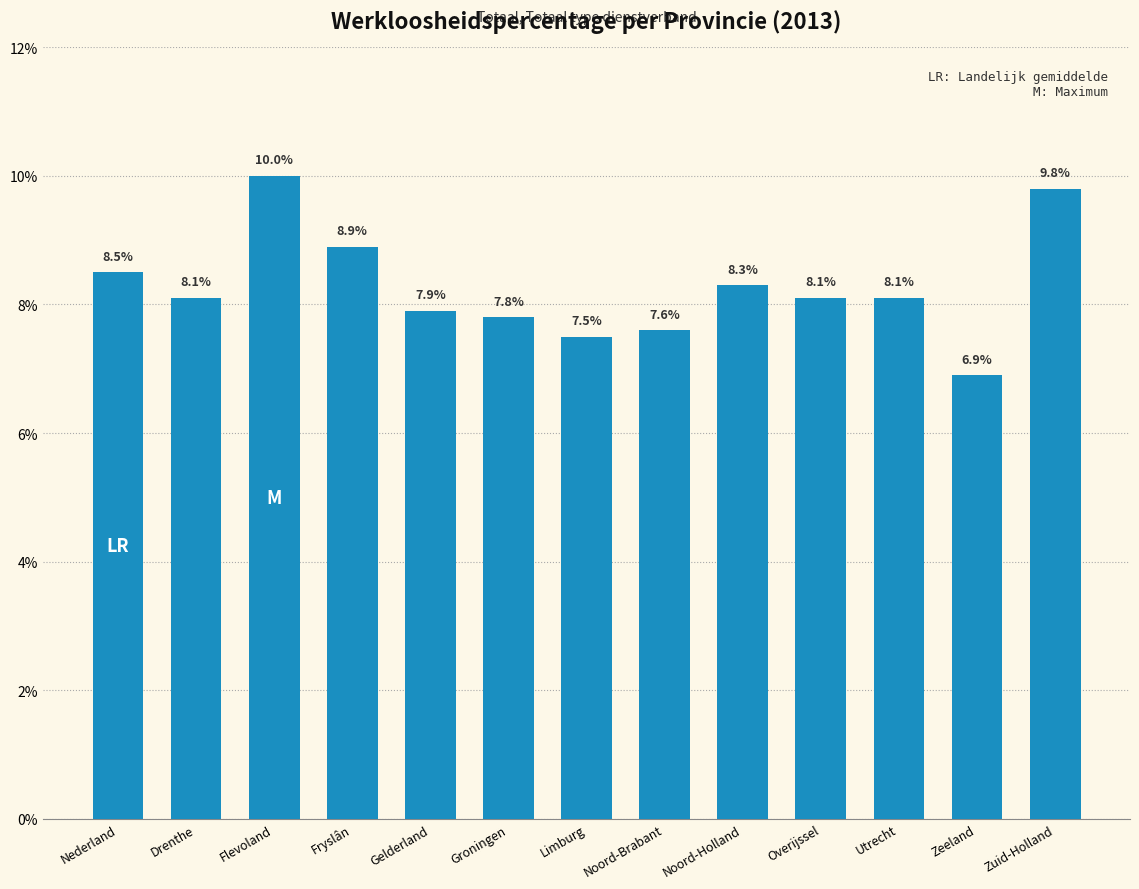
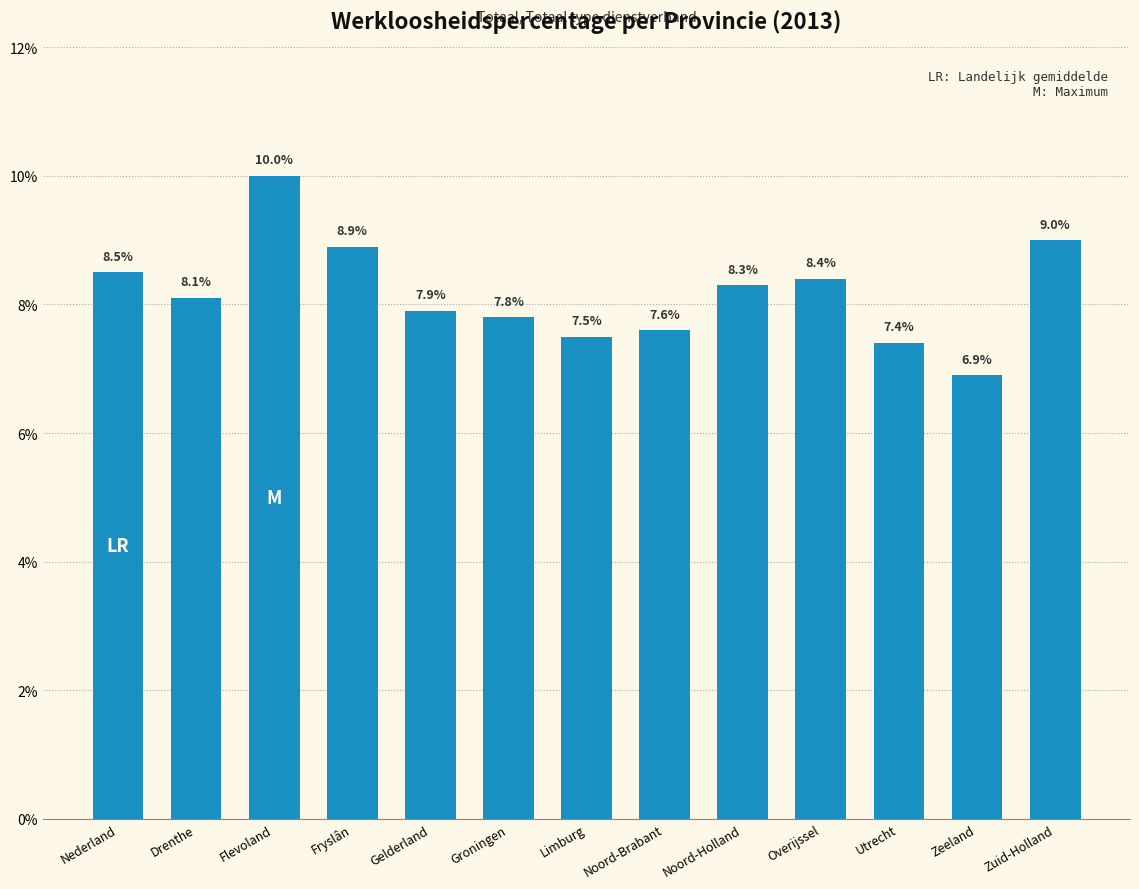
Overijssel: 8.1% -> 8.4%
Utrecht: 8.1% -> 7.4%
Zuid-Holland: 9.8% -> 9.0%
